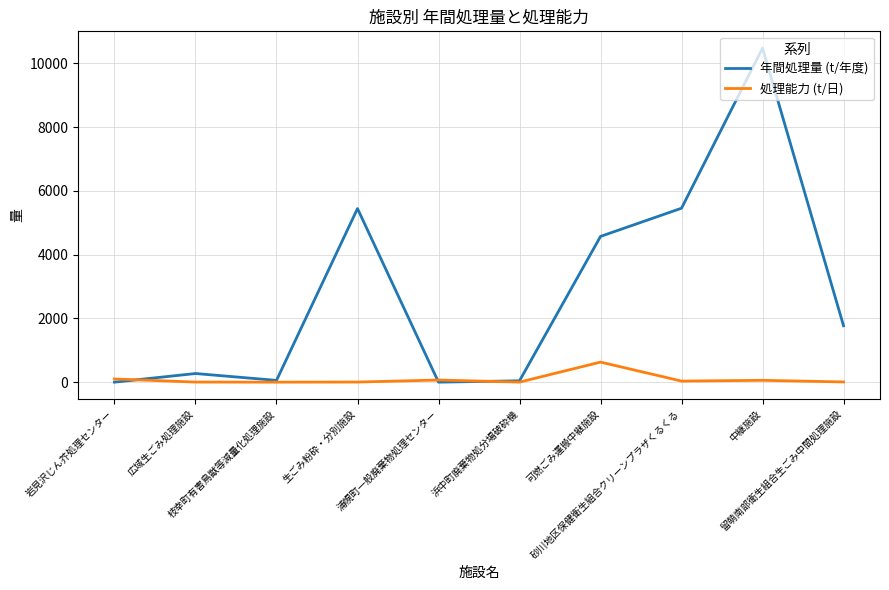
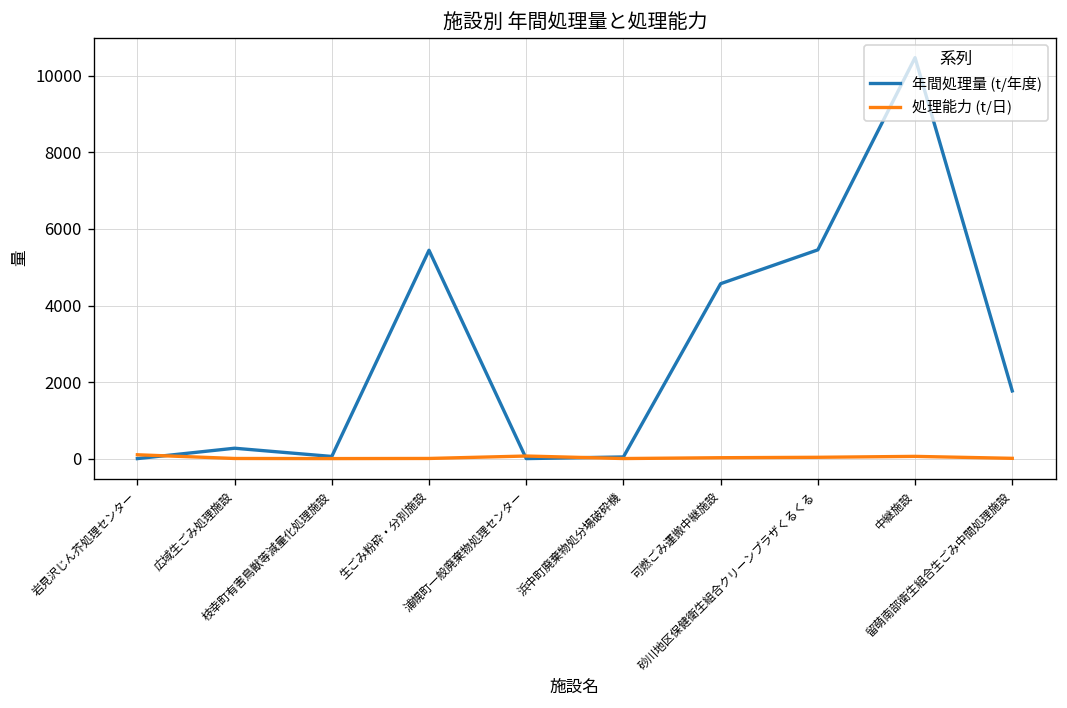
処理能力 (t/日), 可燃ごみ運搬中継施設: 600 -> 0
